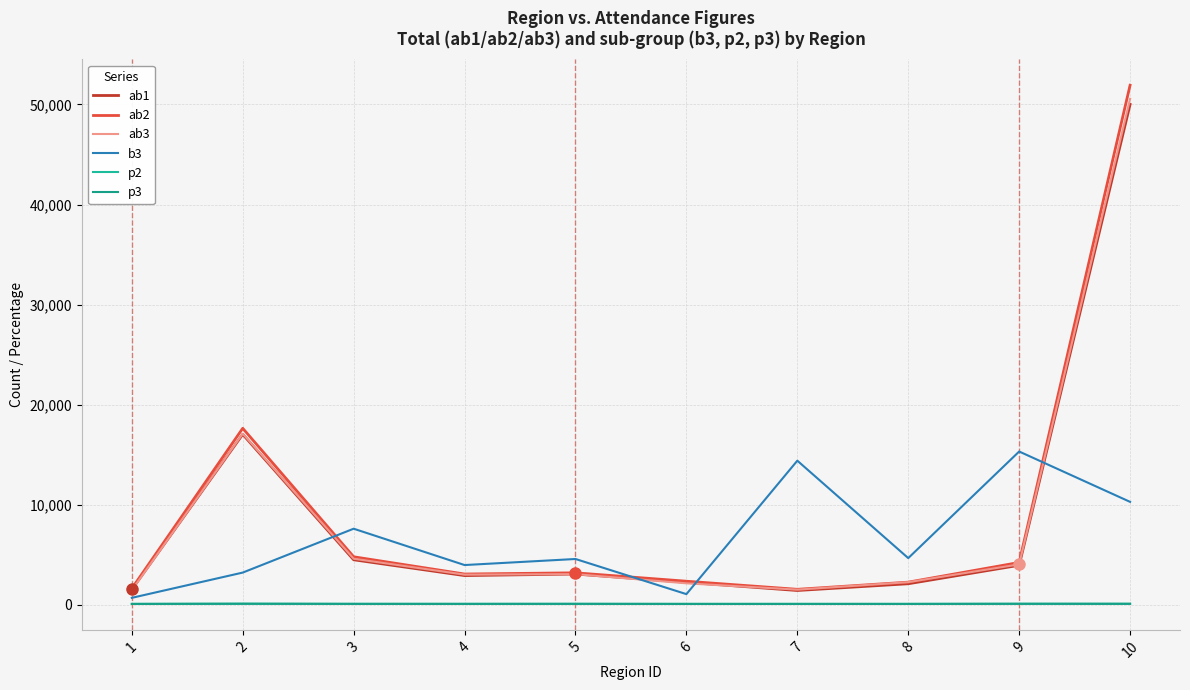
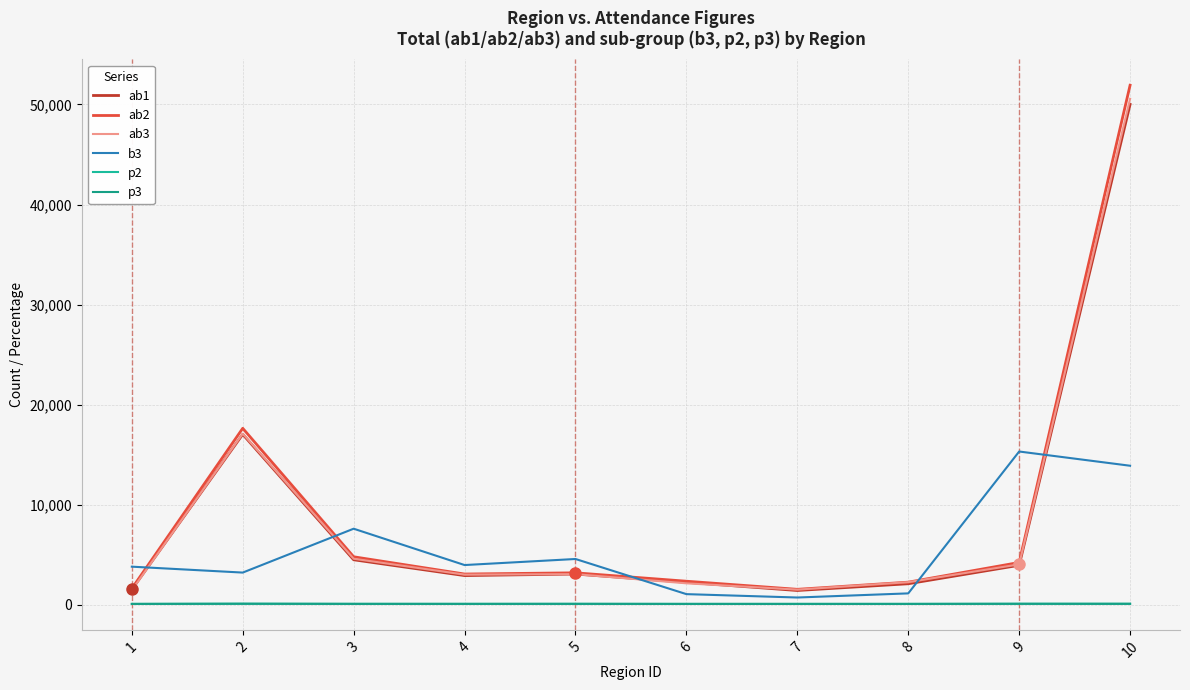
b3, 1: 700 -> 3,800
b3, 7: 14,400 -> 700
b3, 8: 4,600 -> 1,100
b3, 10: 10,300 -> 13,900
